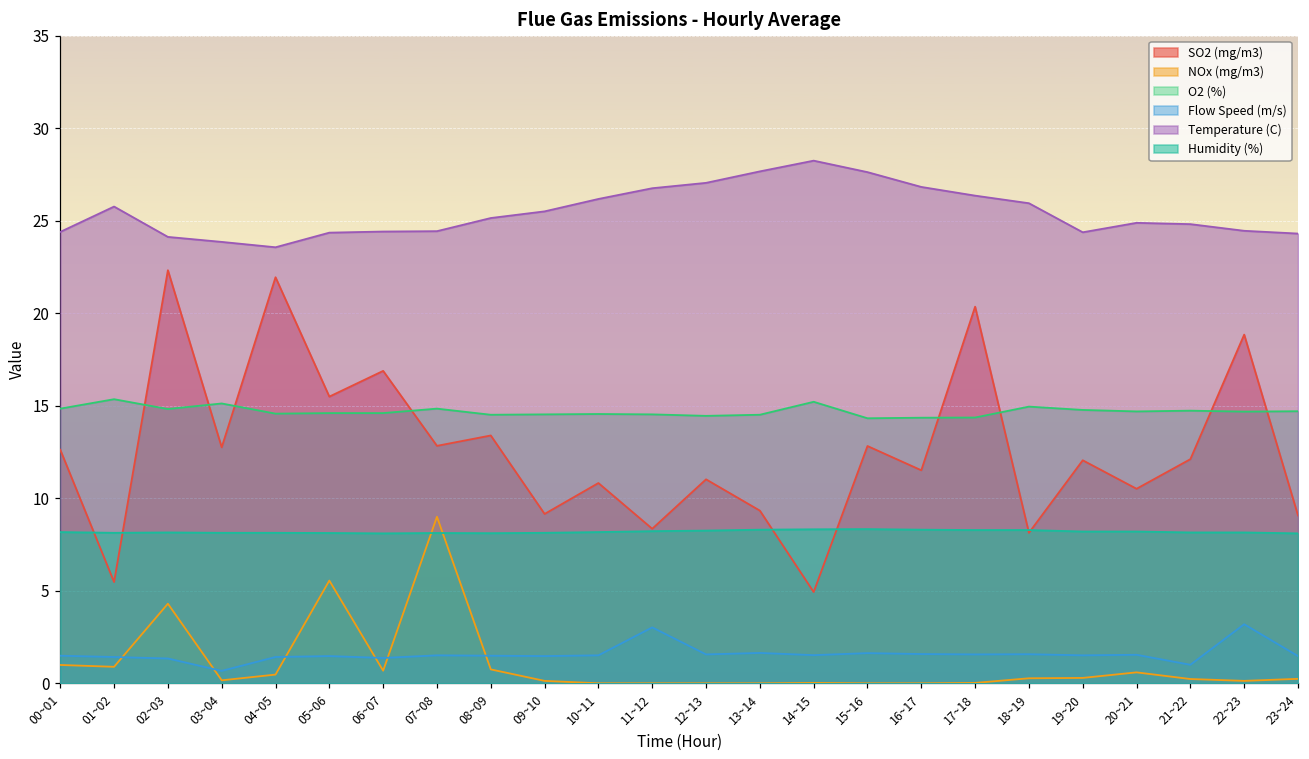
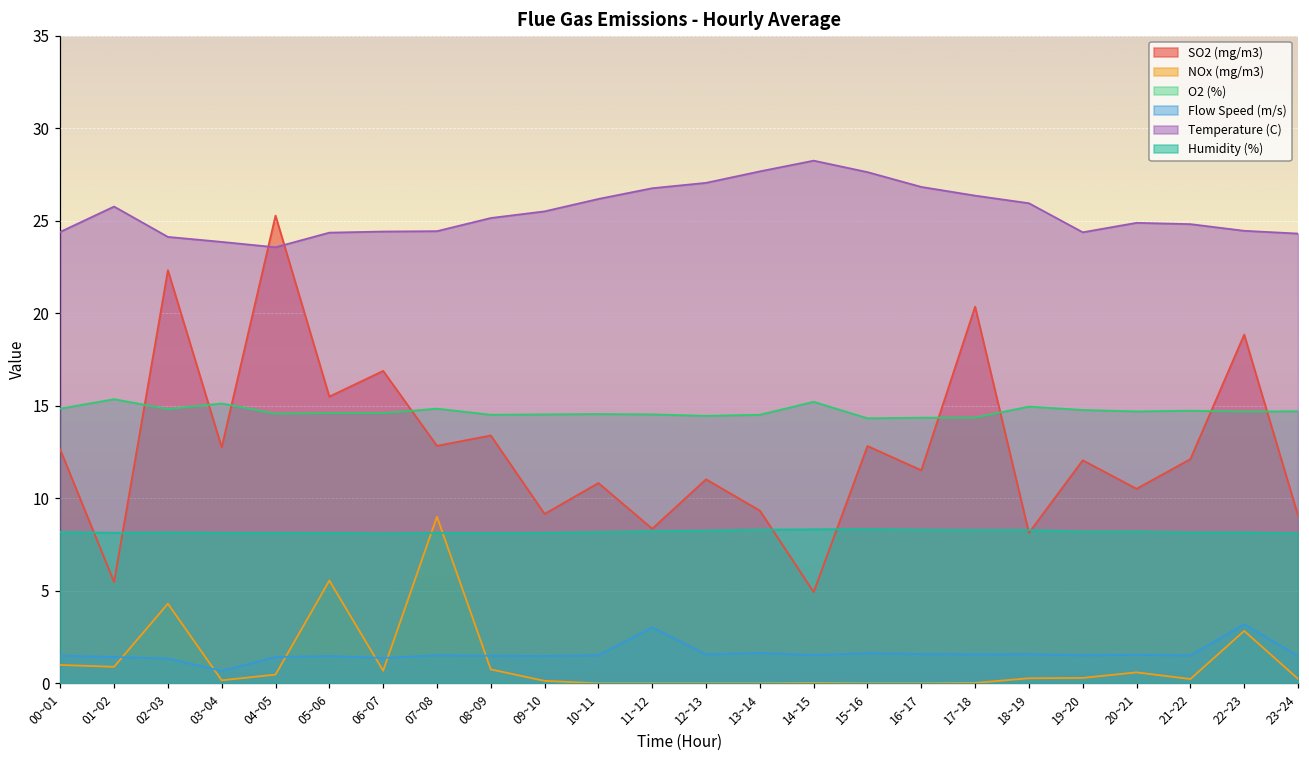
SO2 (mg/m3), 04~05: 21.9 -> 25.3
Flow Speed (m/s), 21~22: 1.0 -> 1.5
NOx (mg/m3), 22~23: 0.1 -> 2.8
